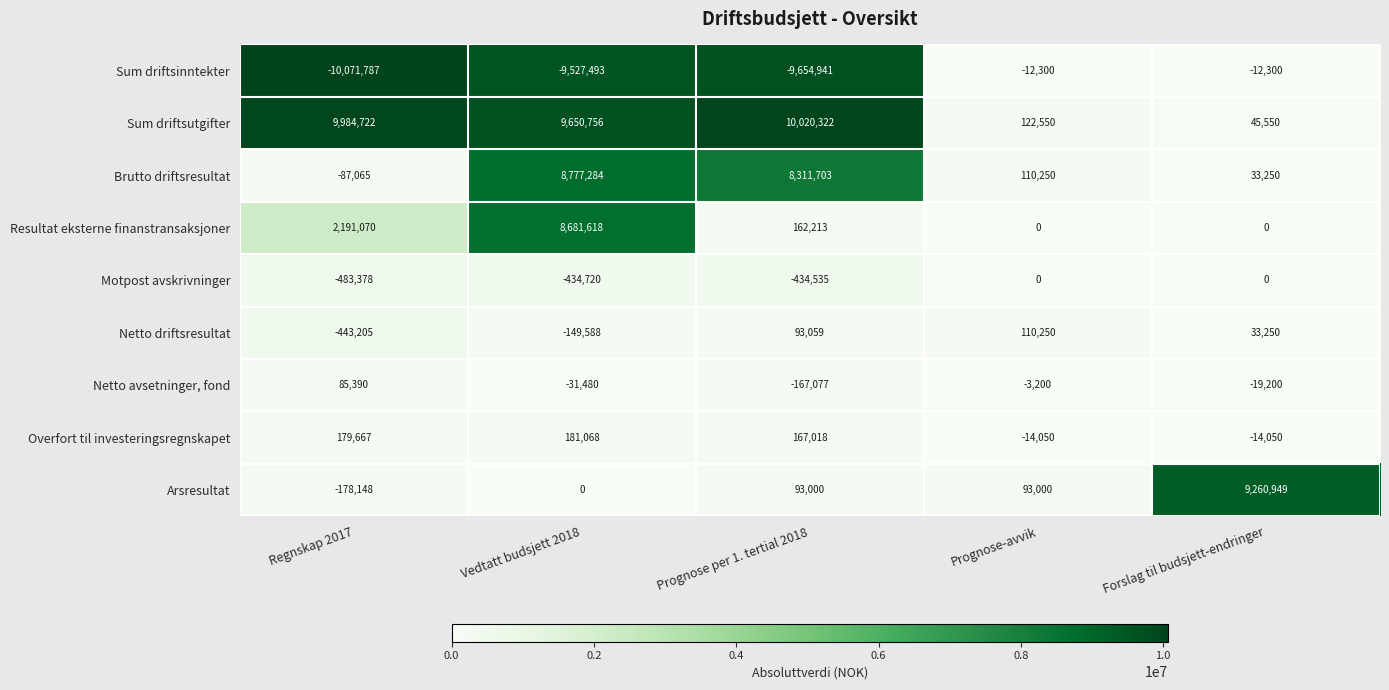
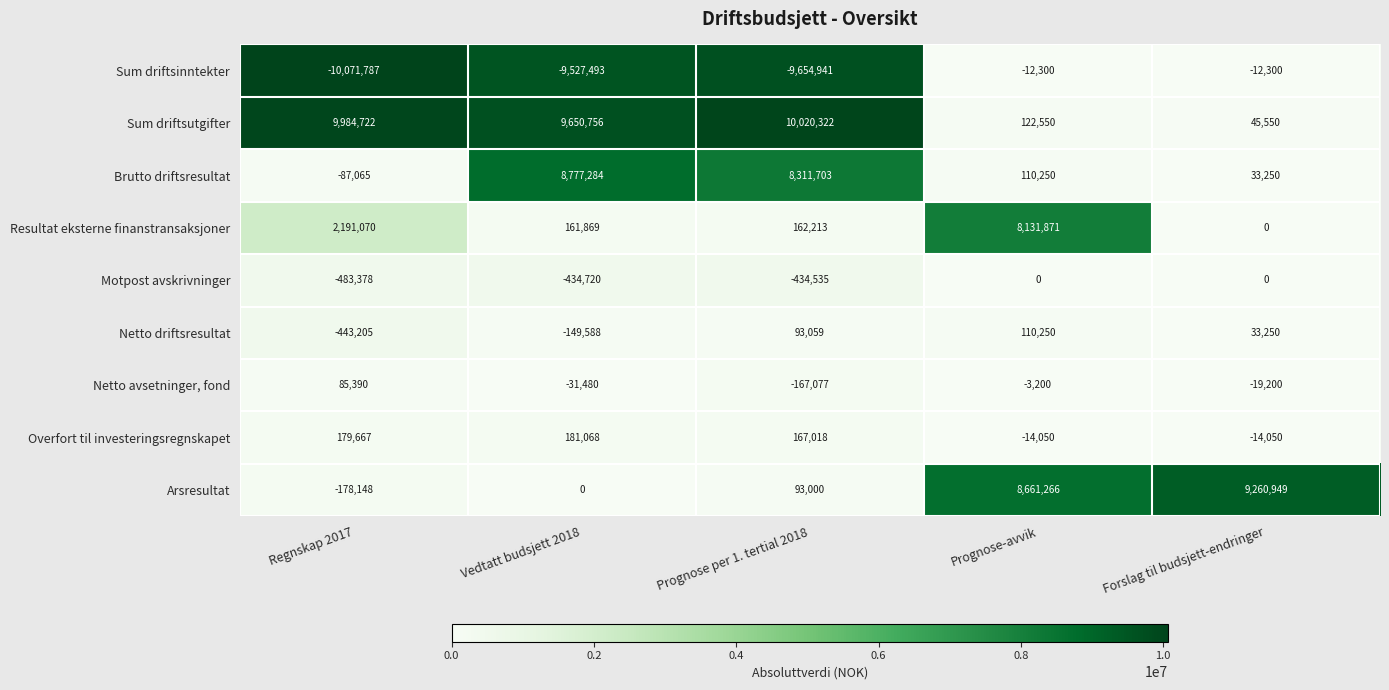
Resultat eksterne finanstransaksjoner, Vedtatt budsjett 2018: 8,681,618 -> 161,869
Resultat eksterne finanstransaksjoner, Prognose-avvik: 0 -> 8,131,871
Arsresultat, Prognose-avvik: 93,000 -> 8,661,266
